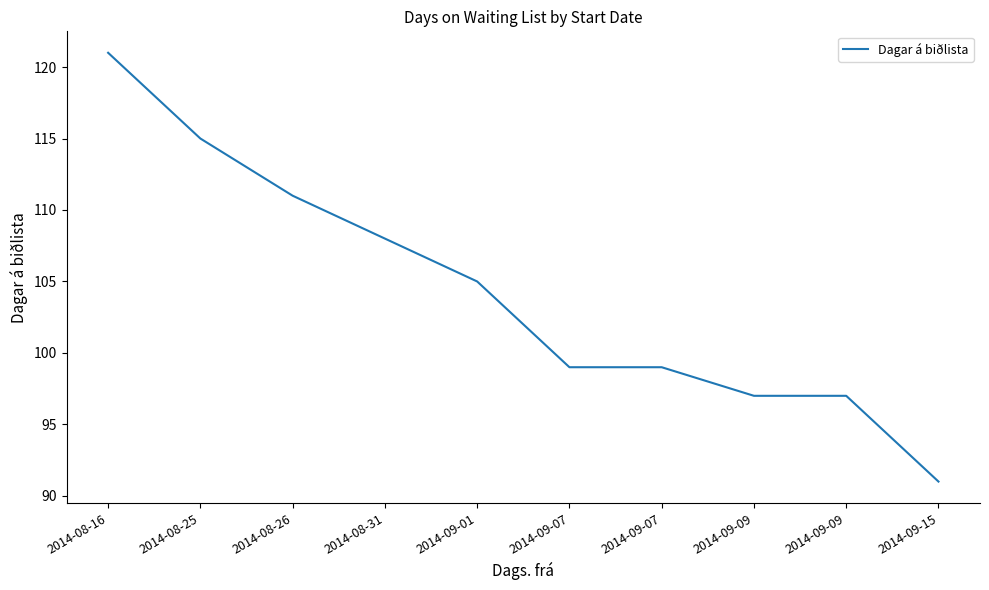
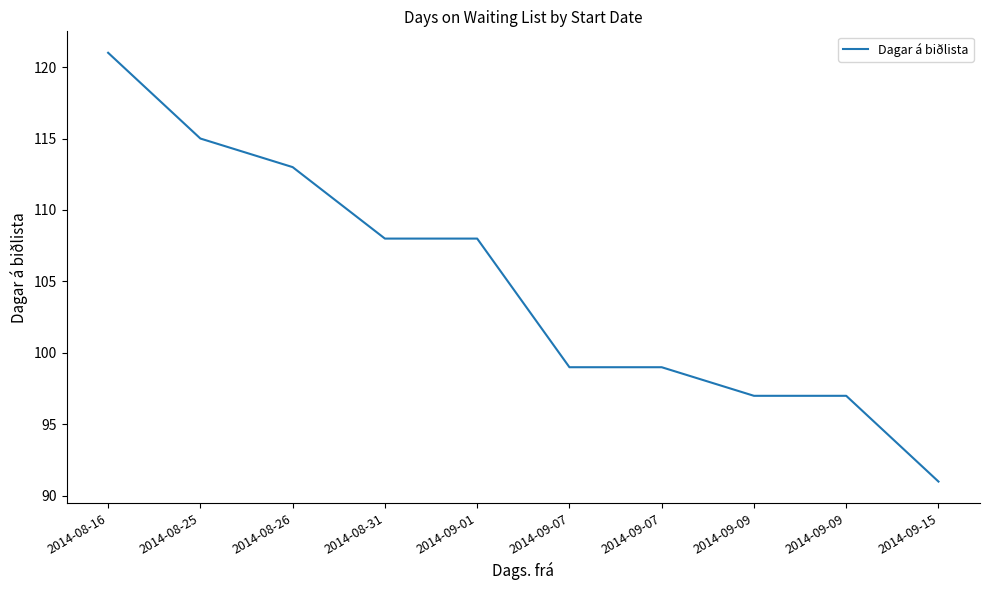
2014-08-26: 111 -> 113
2014-09-01: 105 -> 108
